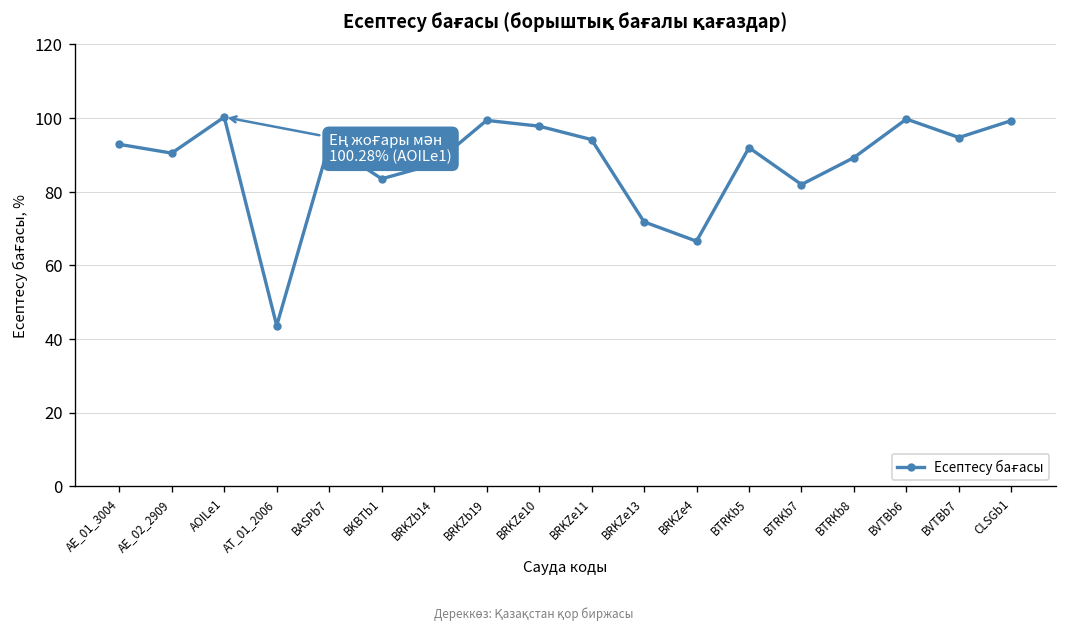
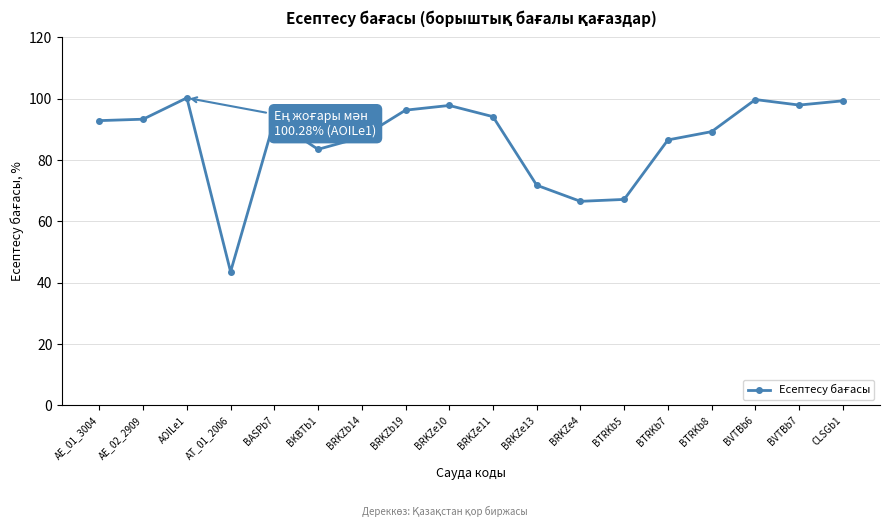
AE_02_2909: 90 -> 93
BRKZb19: 99 -> 96
BTRKb5: 92 -> 67
BTRKb7: 82 -> 87
BVTBb7: 95 -> 98
